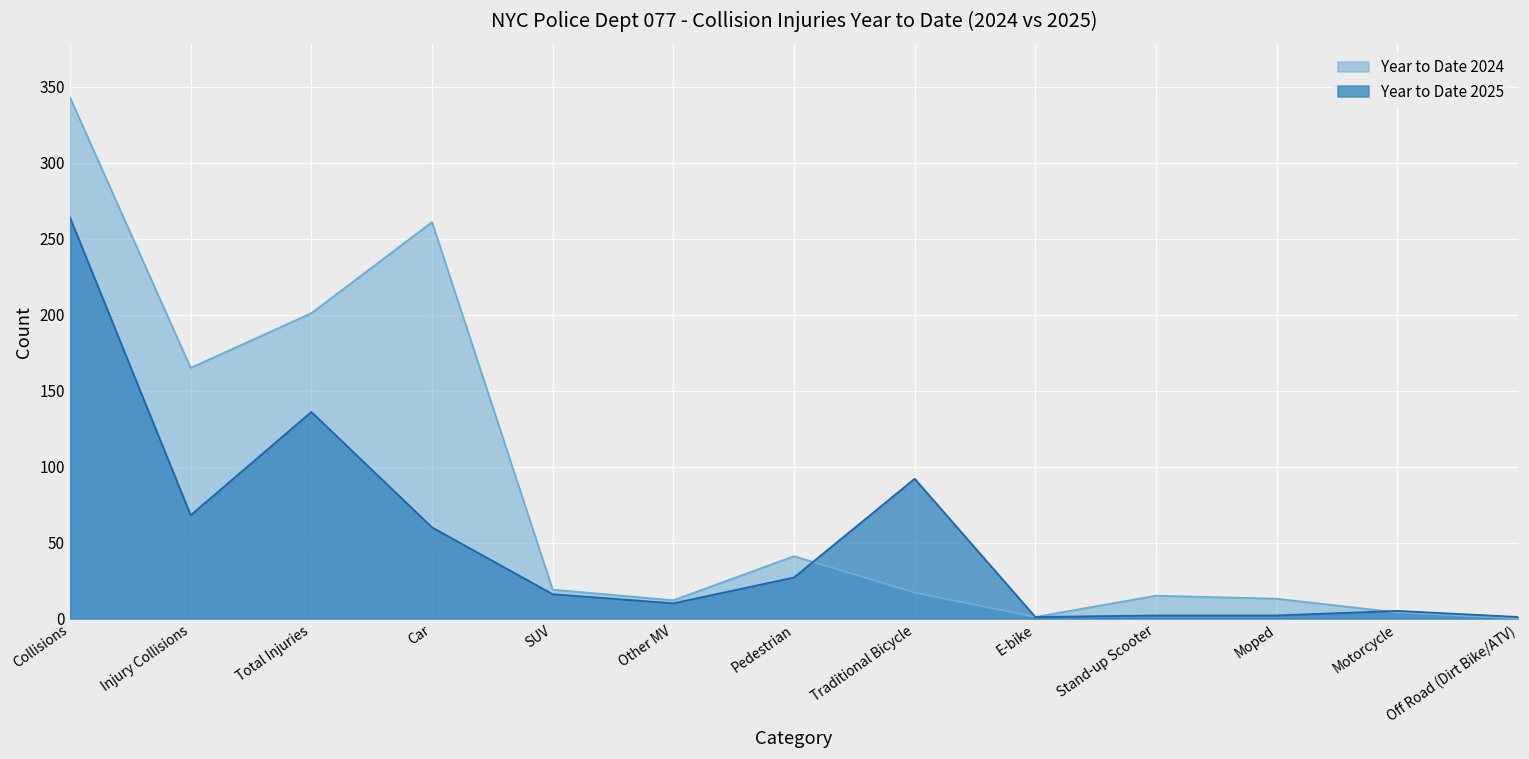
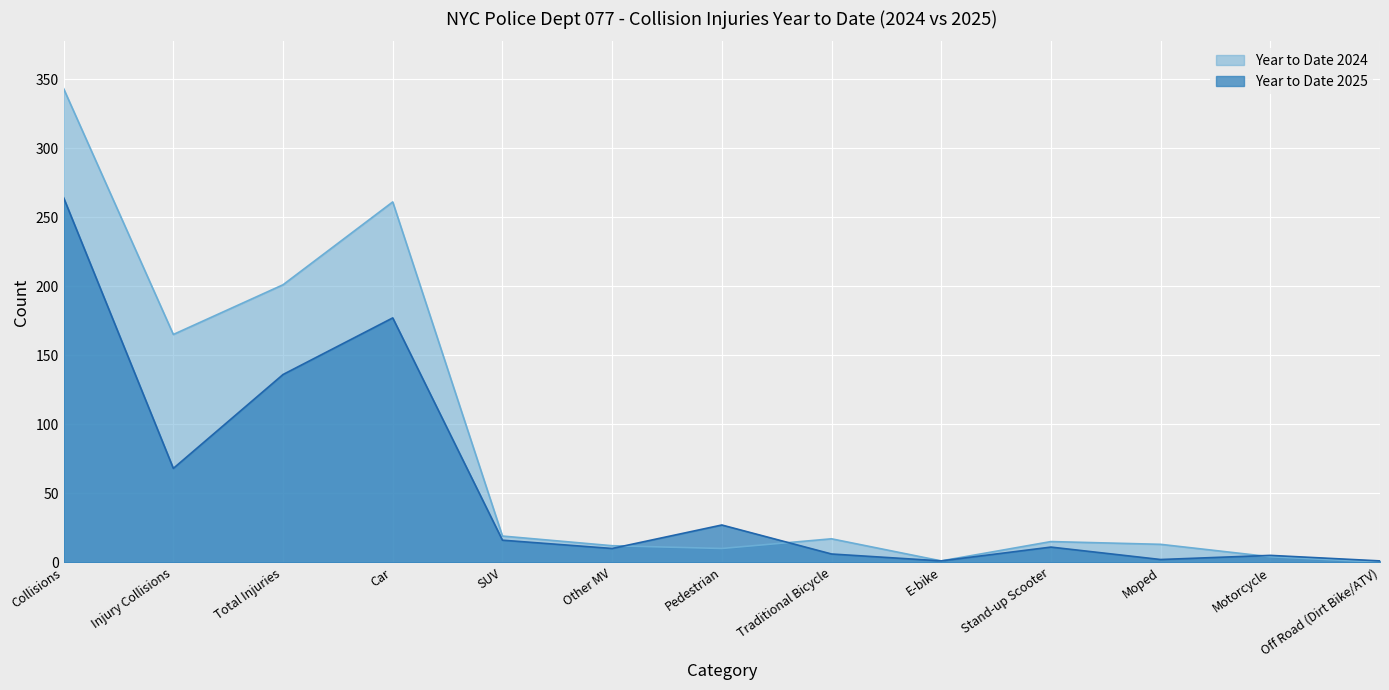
Year to Date 2025, Car: 60 -> 177
Year to Date 2024, Pedestrian: 41 -> 10
Year to Date 2025, Traditional Bicycle: 92 -> 6
Year to Date 2025, Stand-up Scooter: 2 -> 11
